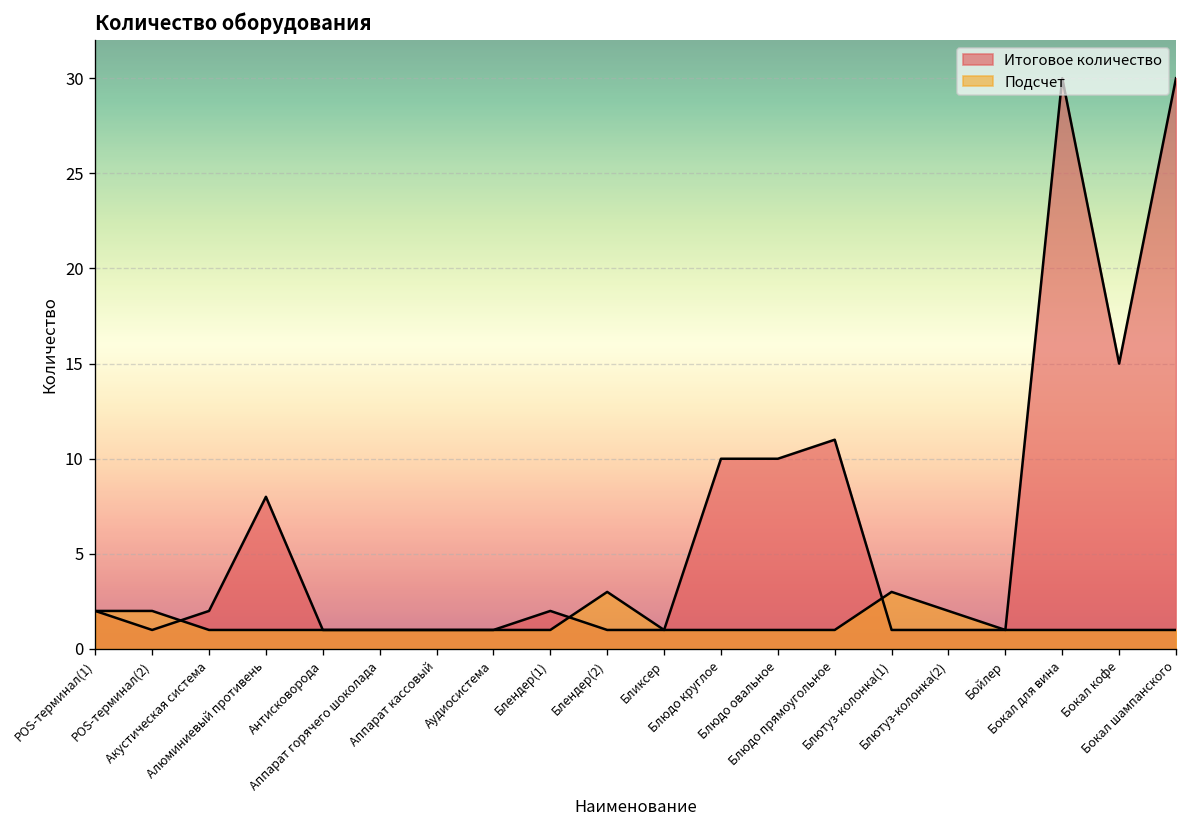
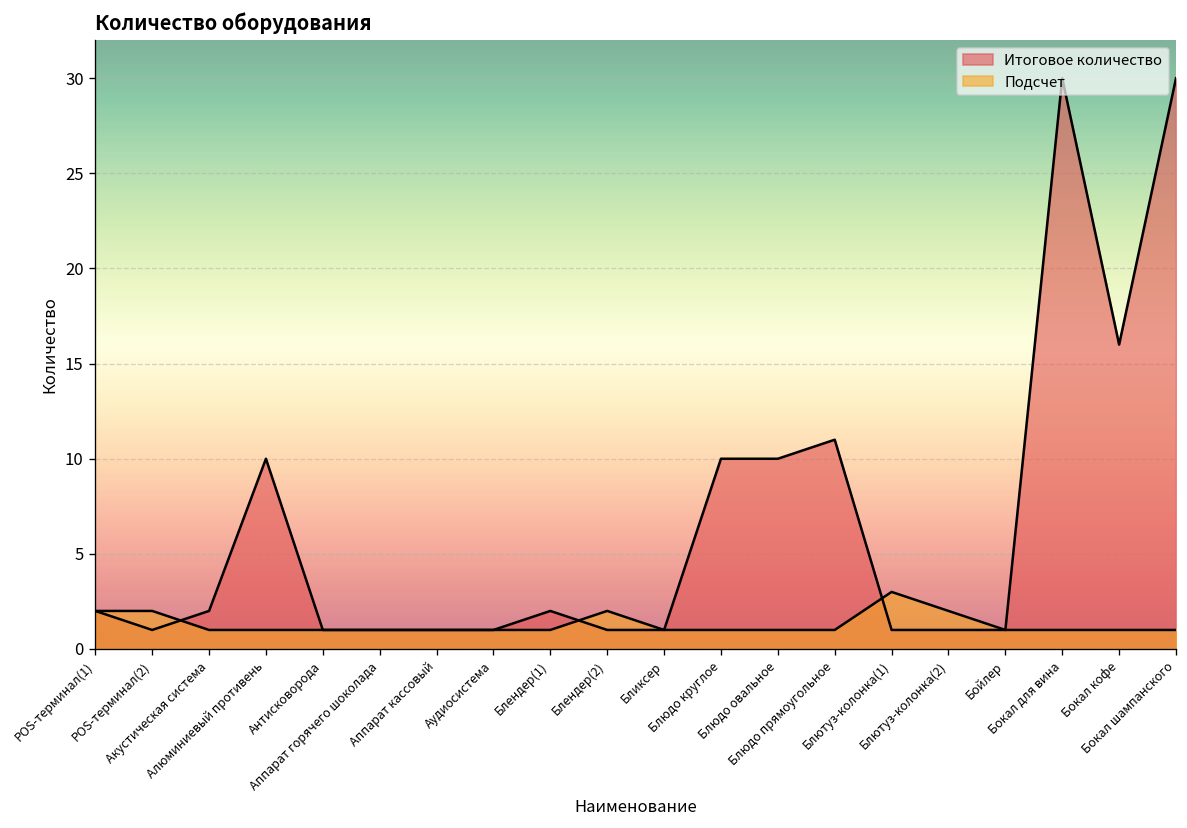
Итоговое количество, Алюминиевый противень: 8 -> 10
Подсчет, Блендер(2): 3 -> 2
Итоговое количество, Бокал кофе: 15 -> 16
